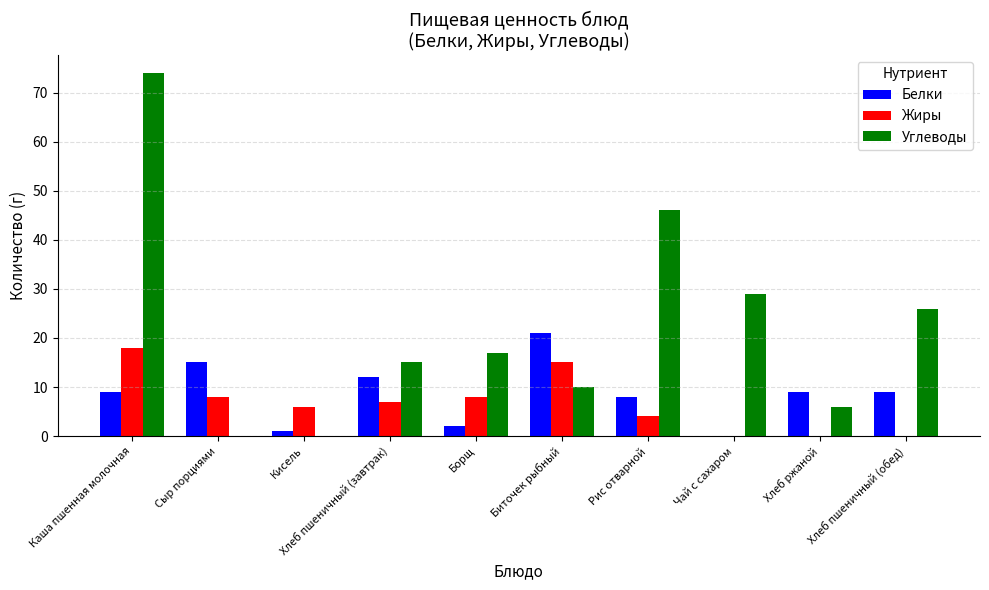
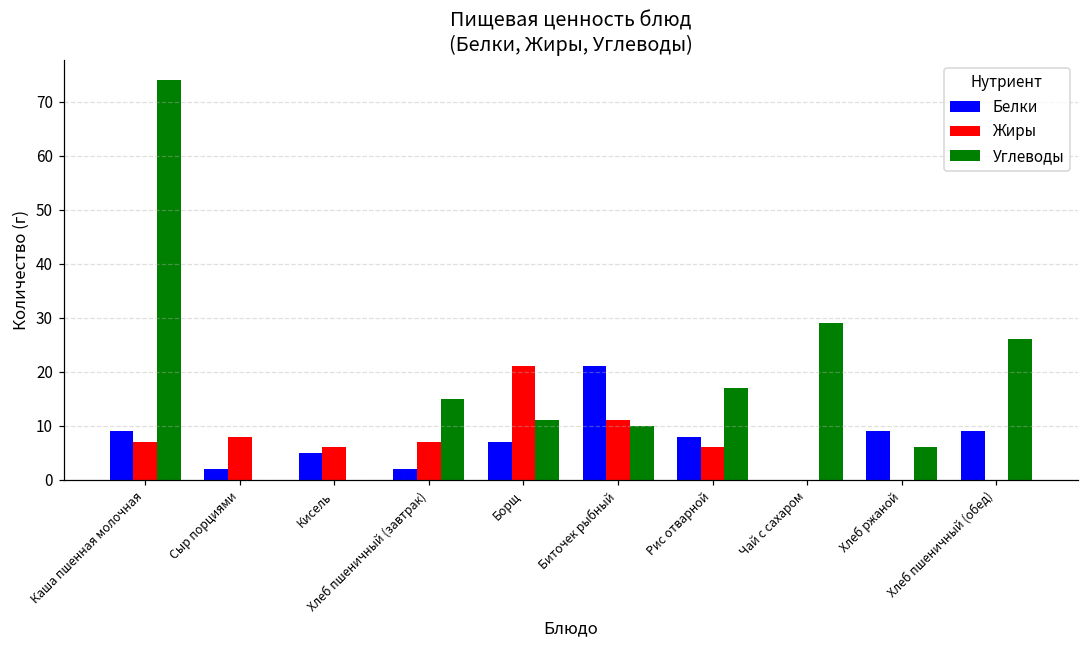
Жиры, Каша пшенная молочная: 18 -> 7
Белки, Сыр порциями: 15 -> 2
Белки, Кисель: 1 -> 5
Белки, Хлеб пшеничный (завтрак): 12 -> 2
Белки, Борщ: 2 -> 7
Жиры, Борщ: 8 -> 21
Углеводы, Борщ: 17 -> 11
Жиры, Биточек рыбный: 15 -> 11
Жиры, Рис отварной: 4 -> 6
Углеводы, Рис отварной: 46 -> 17
